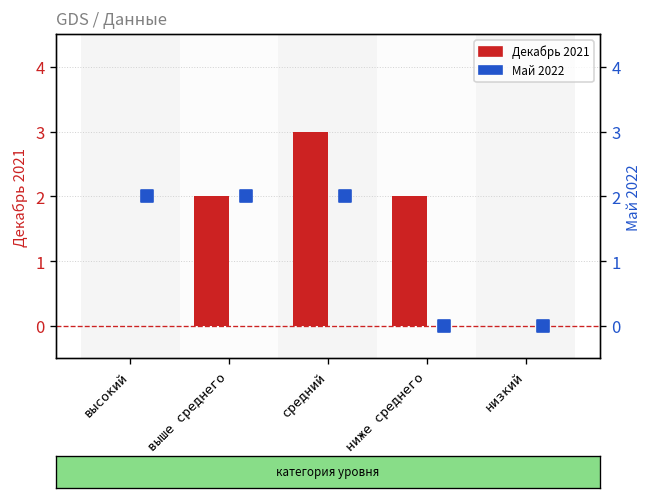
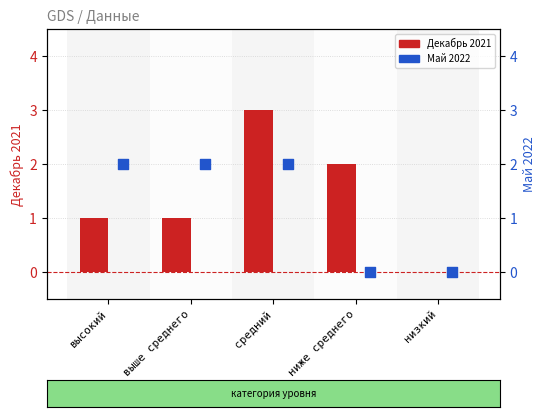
Декабрь 2021, высокий: 0 -> 1
Декабрь 2021, выше среднего: 2 -> 1
